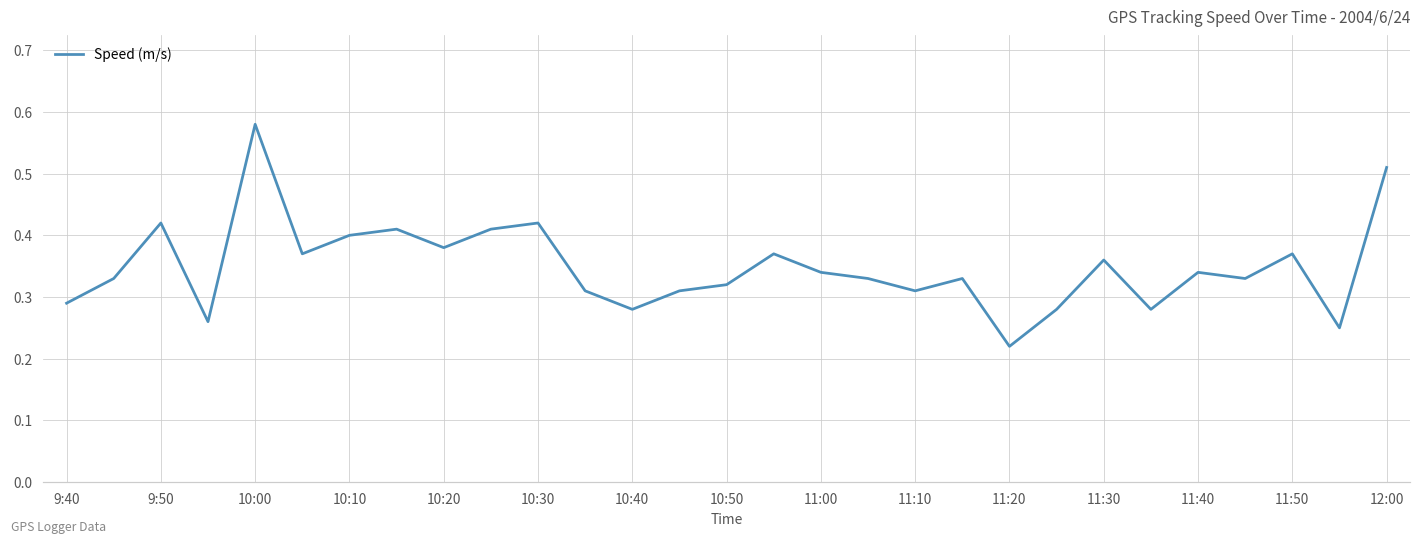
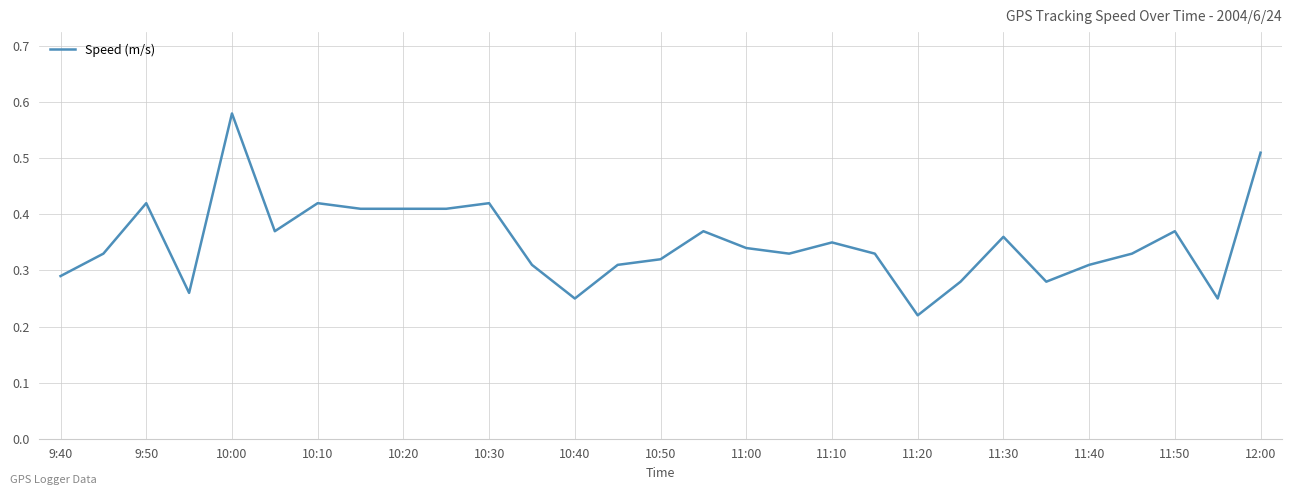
10:10: 0.40 -> 0.42
10:20: 0.38 -> 0.41
10:40: 0.28 -> 0.25
11:10: 0.31 -> 0.35
11:40: 0.34 -> 0.31
